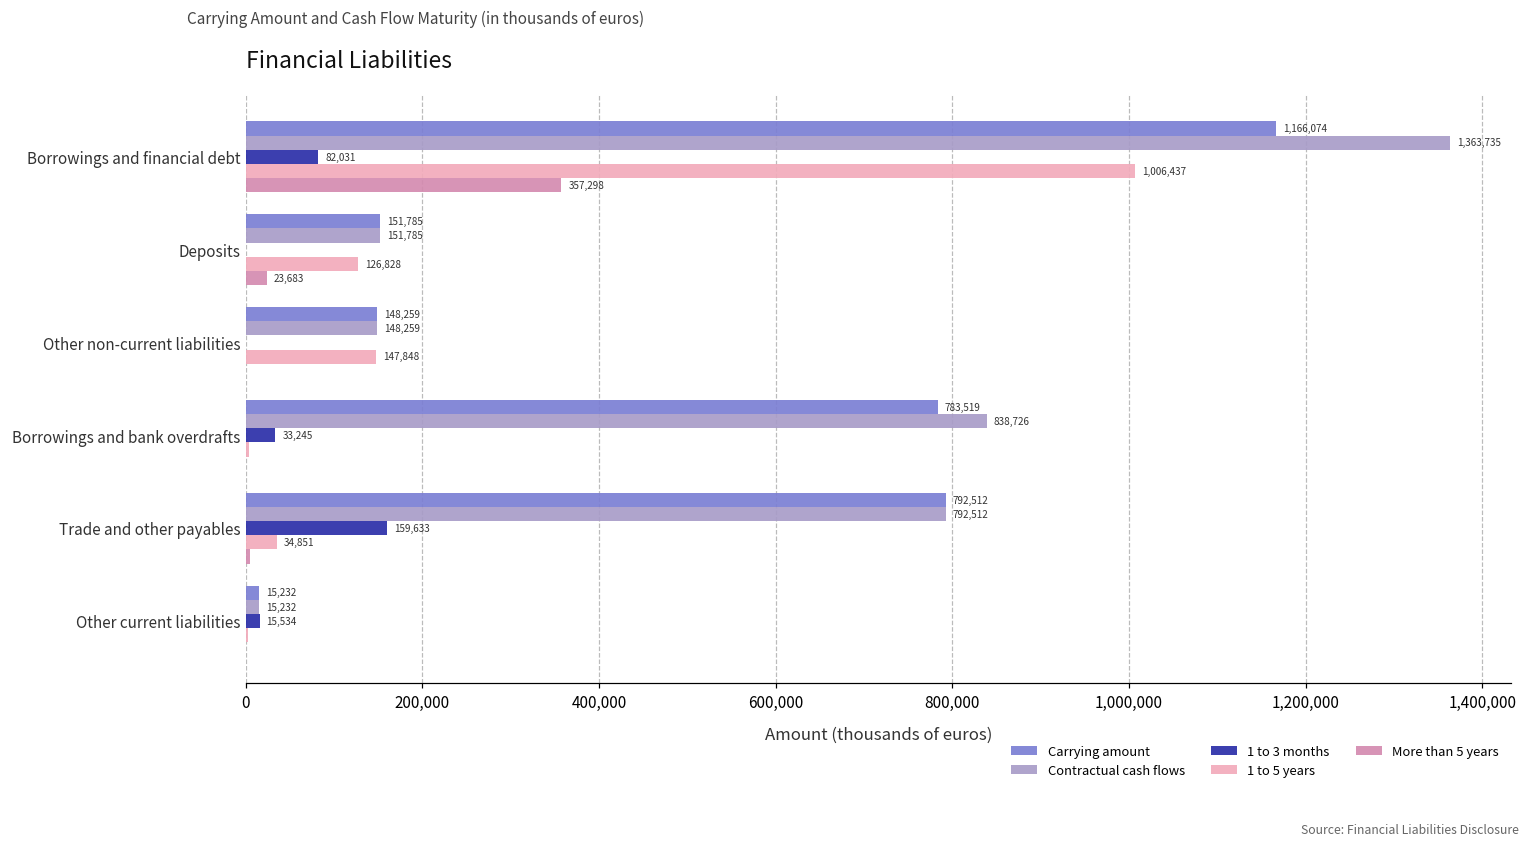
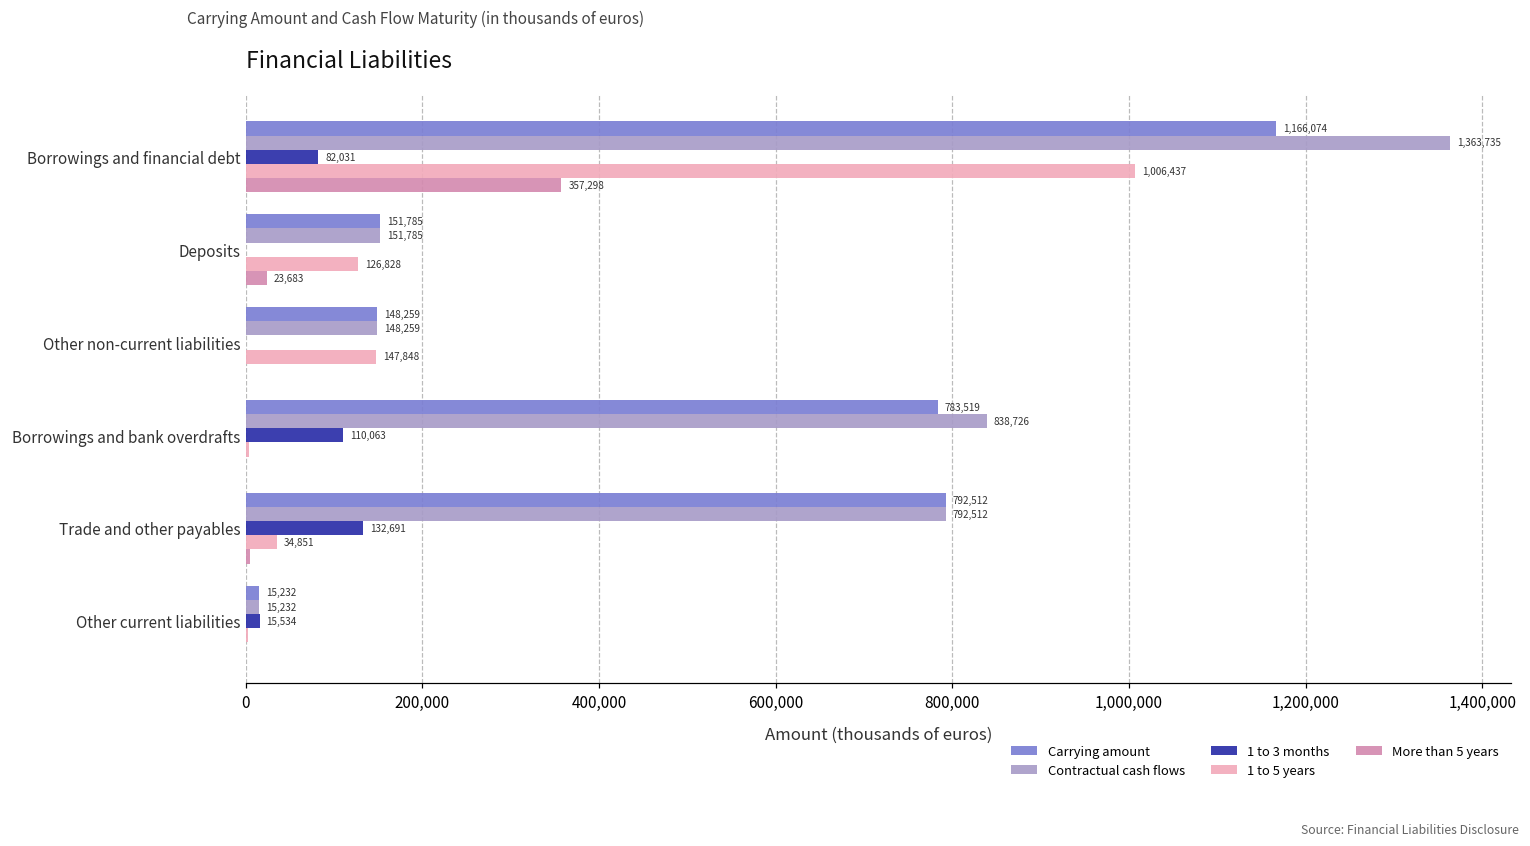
1 to 3 months, Borrowings and bank overdrafts: 33,245 -> 110,063
1 to 3 months, Trade and other payables: 159,633 -> 132,691
